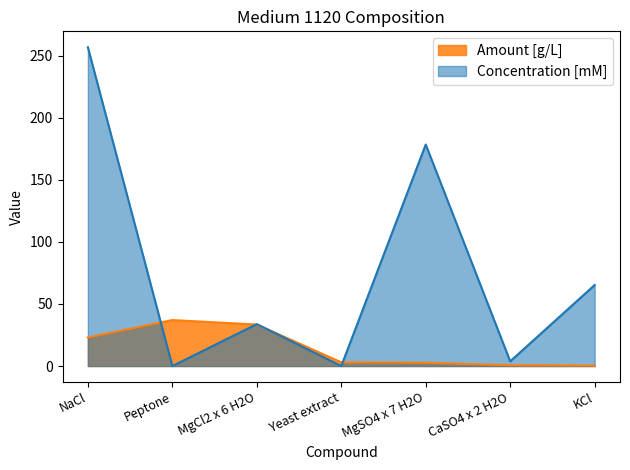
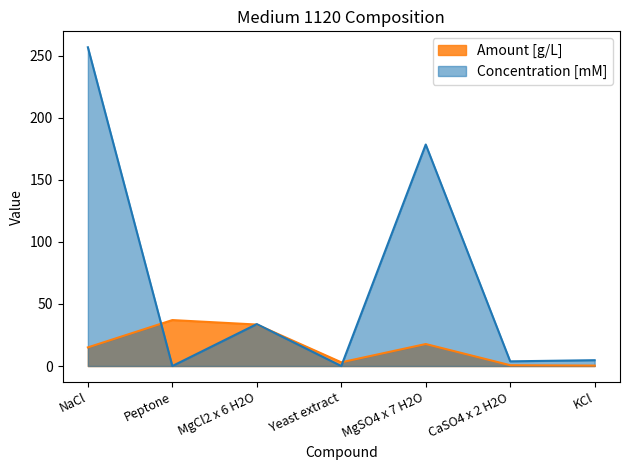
Amount [g/L], NaCl: 23 -> 15
Amount [g/L], MgSO4 x 7 H2O: 3 -> 18
Concentration [mM], KCl: 65 -> 5
